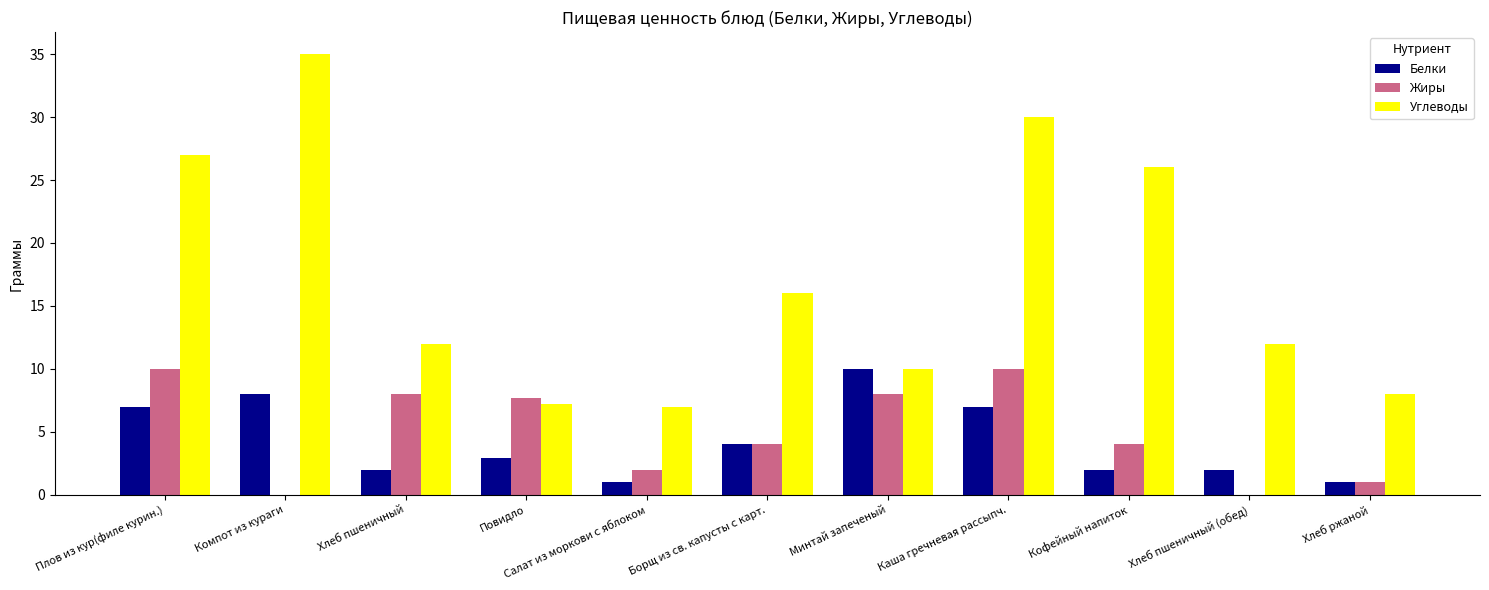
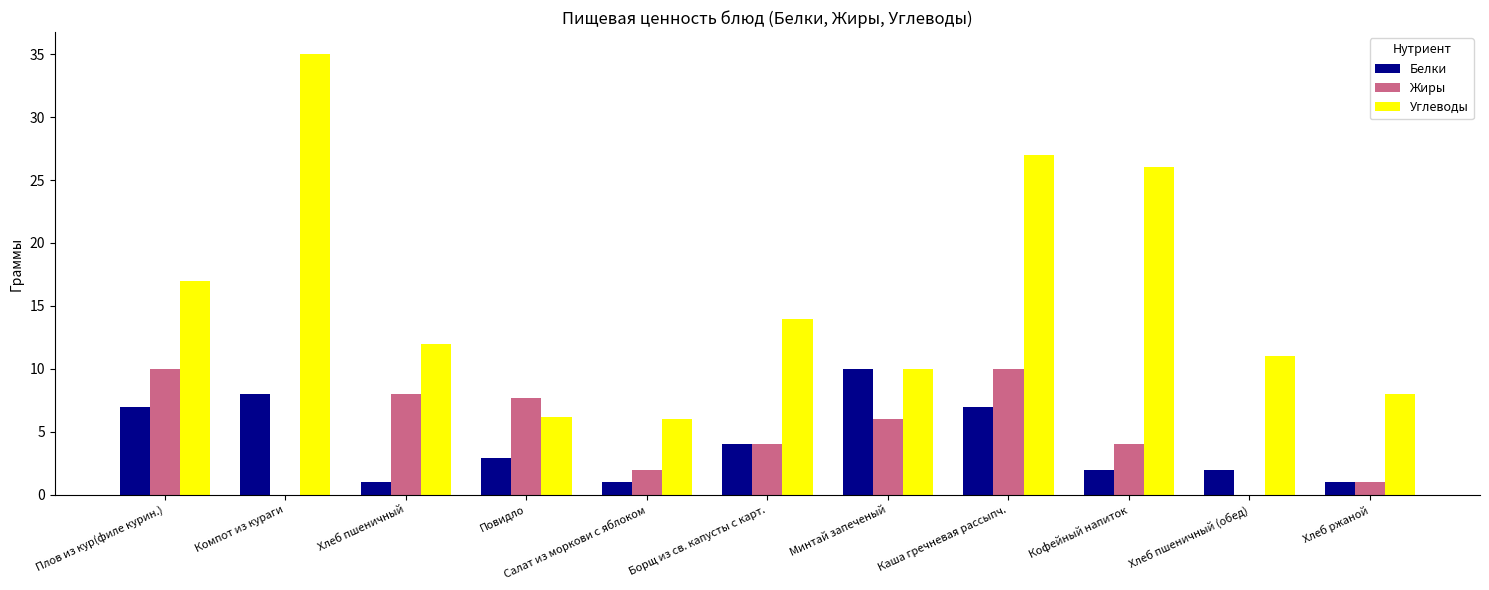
Углеводы, Плов из кур(филе курин.): 27 -> 17
Белки, Хлеб пшеничный: 2 -> 1
Углеводы, Повидло: 7.2 -> 6.2
Углеводы, Салат из моркови с яблоком: 7 -> 6
Углеводы, Борщ из св. капусты с карт.: 16 -> 14
Жиры, Минтай запеченый: 8 -> 6
Углеводы, Каша гречневая рассыпч.: 30 -> 27
Углеводы, Хлеб пшеничный (обед): 12 -> 11
